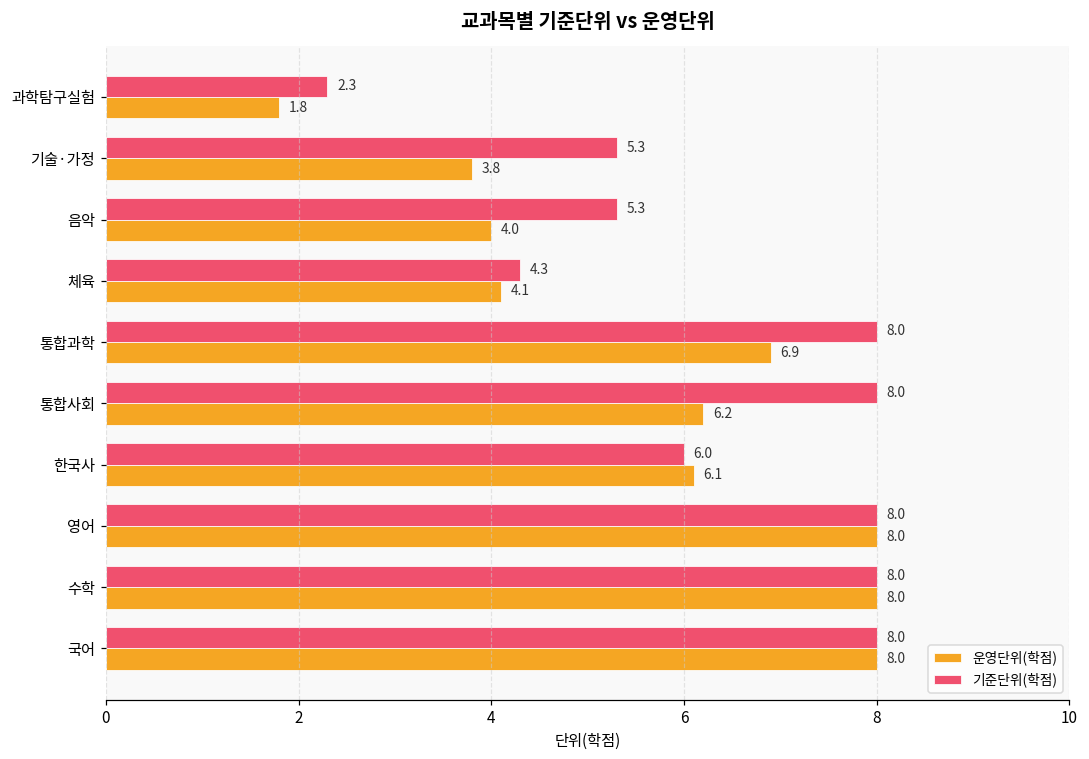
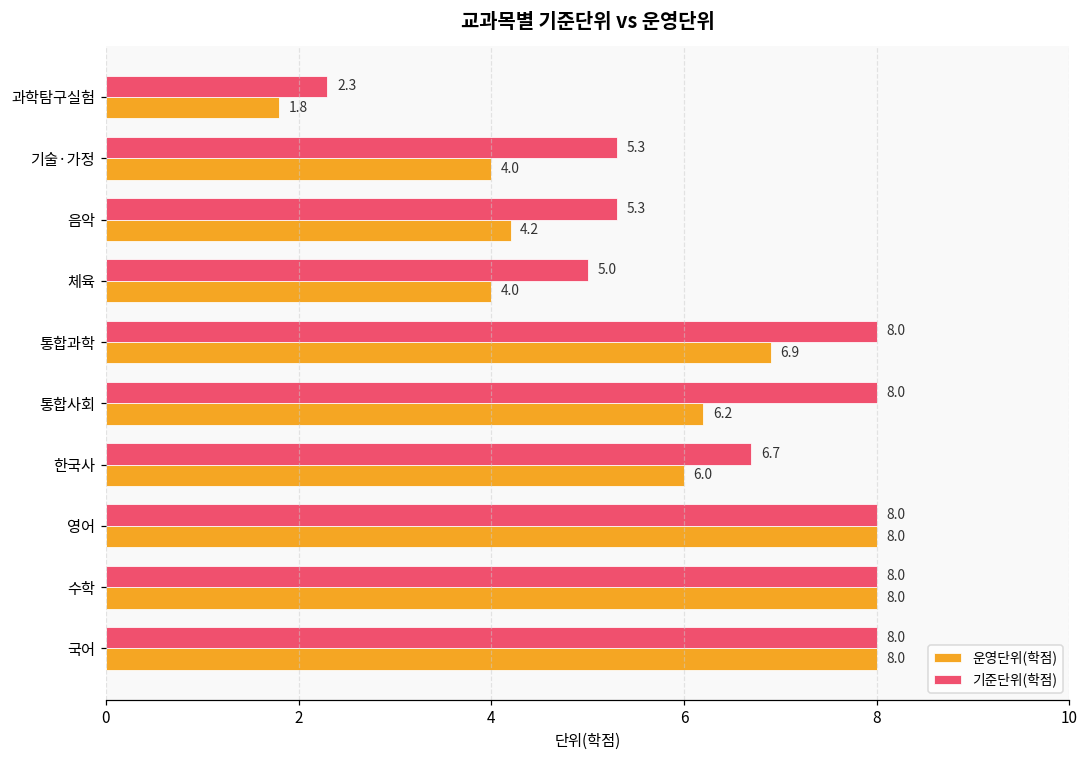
운영단위(학점), 기술·가정: 3.8 -> 4.0
운영단위(학점), 음악: 4.0 -> 4.2
기준단위(학점), 체육: 4.3 -> 5.0
운영단위(학점), 체육: 4.1 -> 4.0
기준단위(학점), 한국사: 6.0 -> 6.7
운영단위(학점), 한국사: 6.1 -> 6.0
